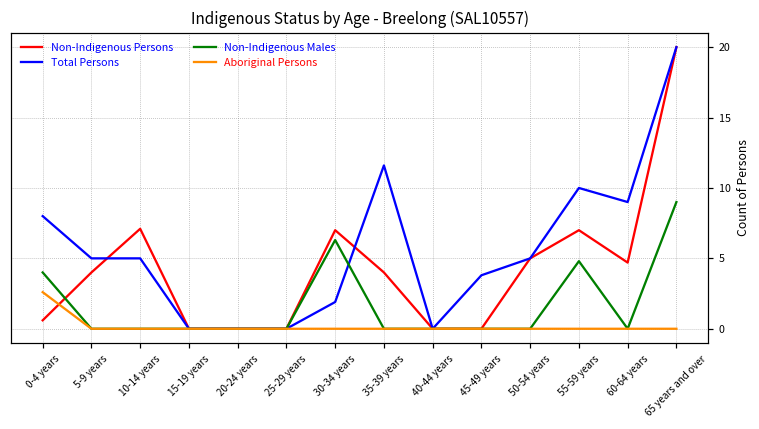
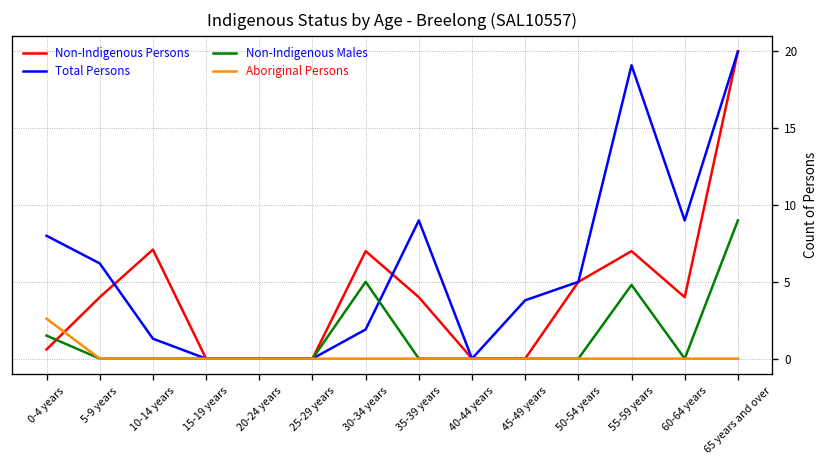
Non-Indigenous Males, 0-4 years: 4.0 -> 1.5
Total Persons, 5-9 years: 5.0 -> 6.2
Total Persons, 10-14 years: 5.0 -> 1.3
Non-Indigenous Males, 30-34 years: 6.3 -> 5.0
Total Persons, 35-39 years: 11.6 -> 9.0
Total Persons, 55-59 years: 10.0 -> 19.1
Non-Indigenous Persons, 60-64 years: 4.7 -> 4.0
